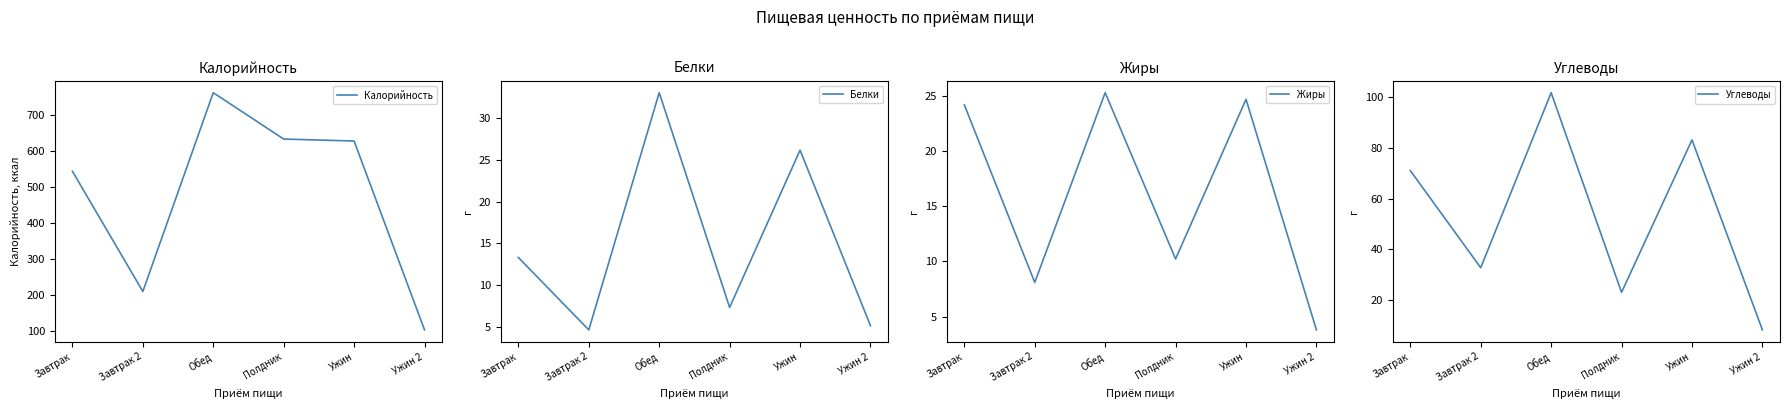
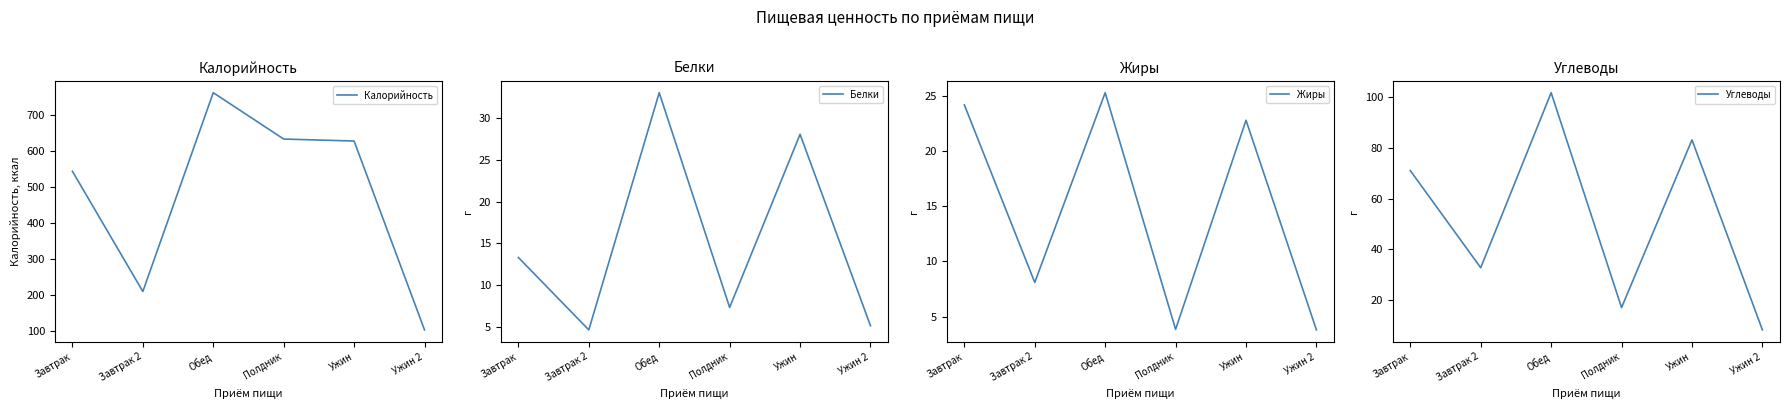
Белки, Ужин: 26 -> 28
Жиры, Полдник: 10.2 -> 3.9
Жиры, Ужин: 24.7 -> 22.8
Углеводы, Полдник: 23 -> 17
